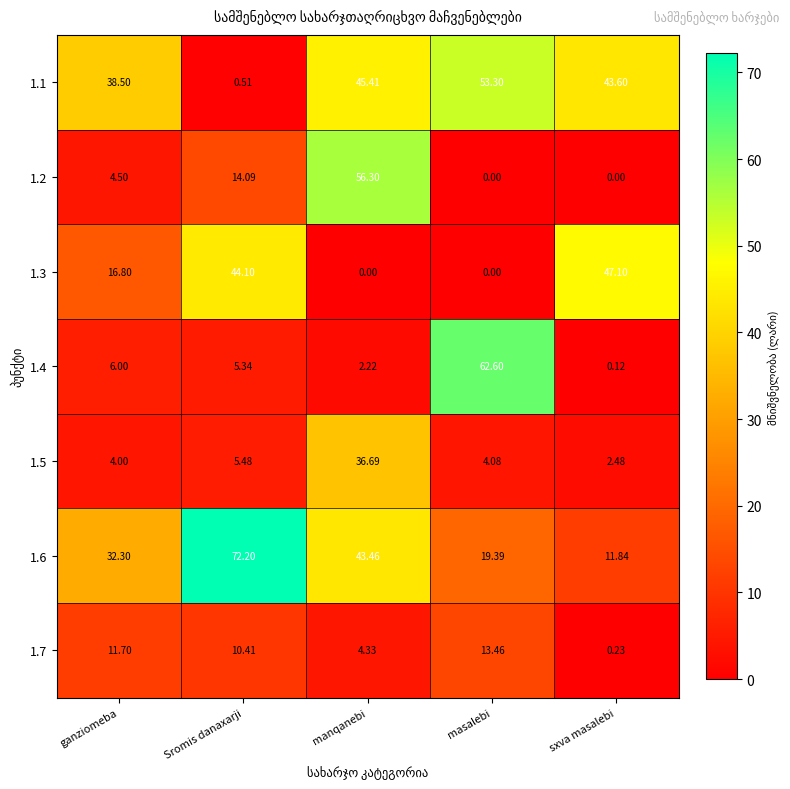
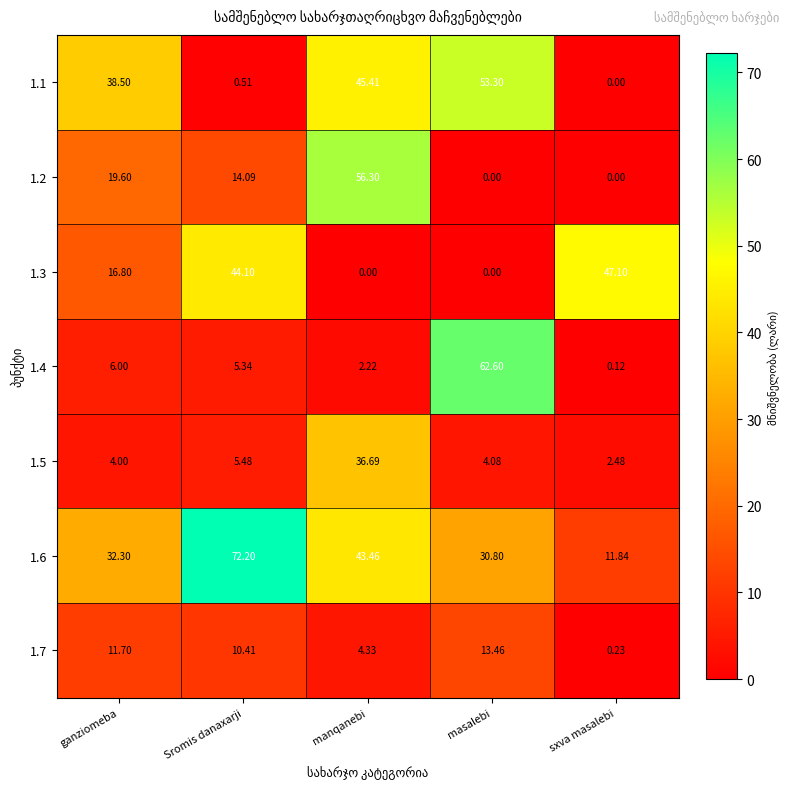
1.1, sxva masalebi: 43.60 -> 0.00
1.2, ganziomeba: 4.50 -> 19.60
1.6, masalebi: 19.39 -> 30.80
